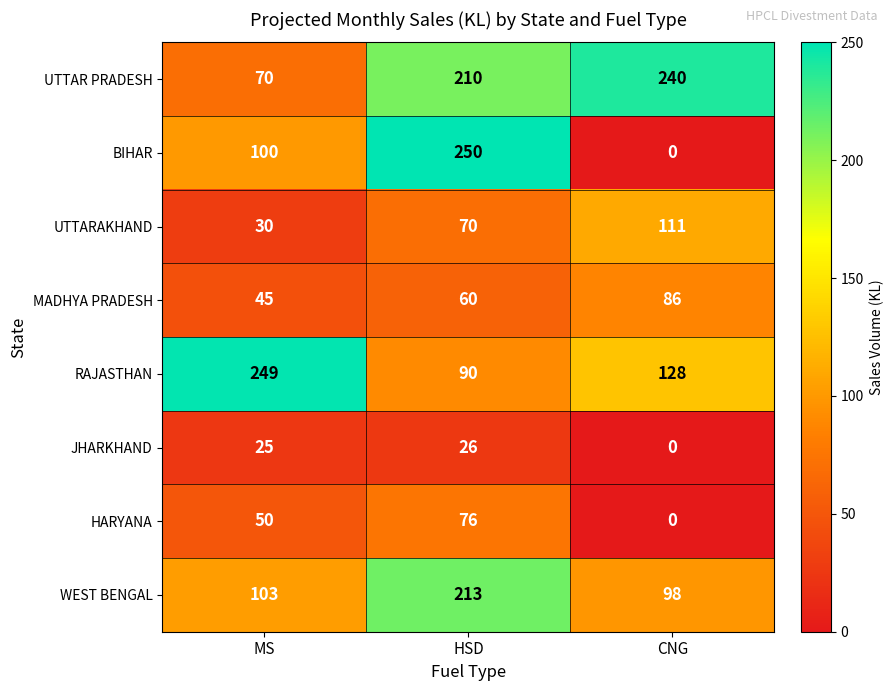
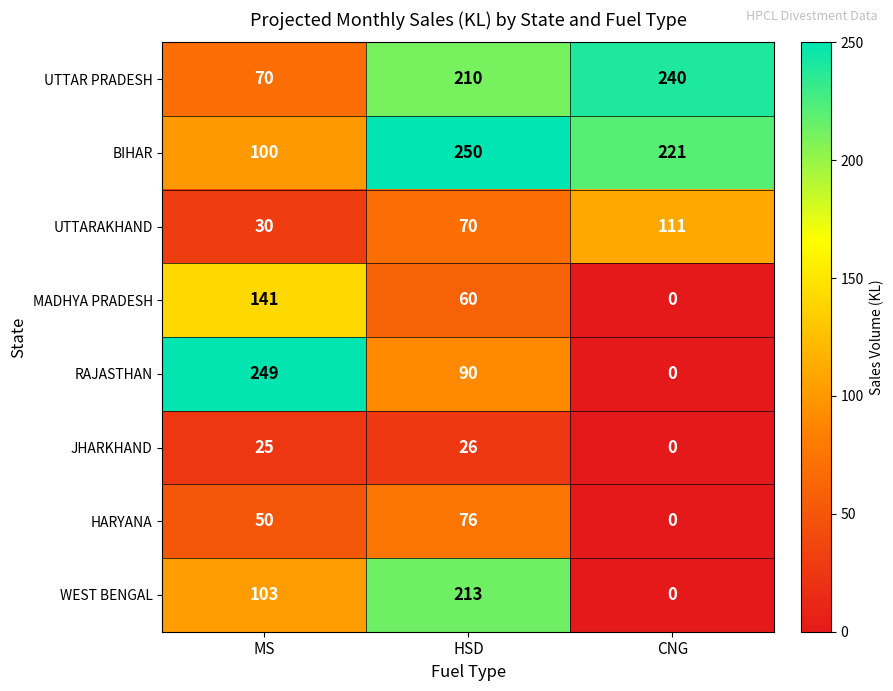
BIHAR, CNG: 0 -> 221
MADHYA PRADESH, MS: 45 -> 141
MADHYA PRADESH, CNG: 86 -> 0
RAJASTHAN, CNG: 128 -> 0
WEST BENGAL, CNG: 98 -> 0
